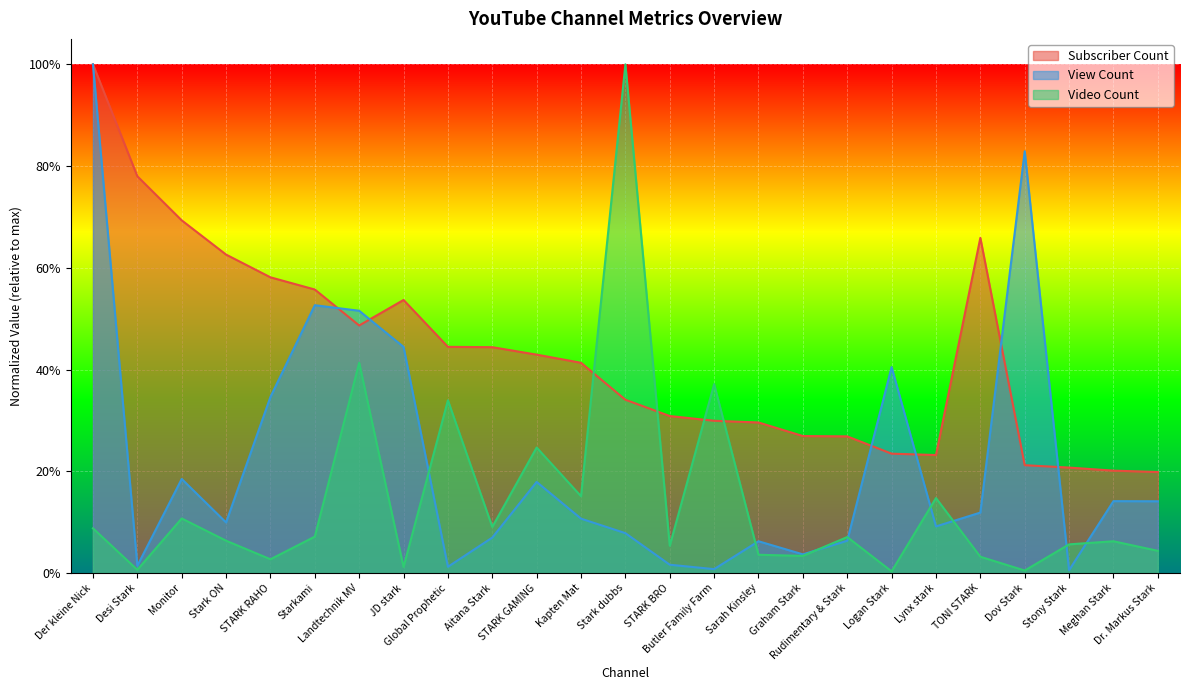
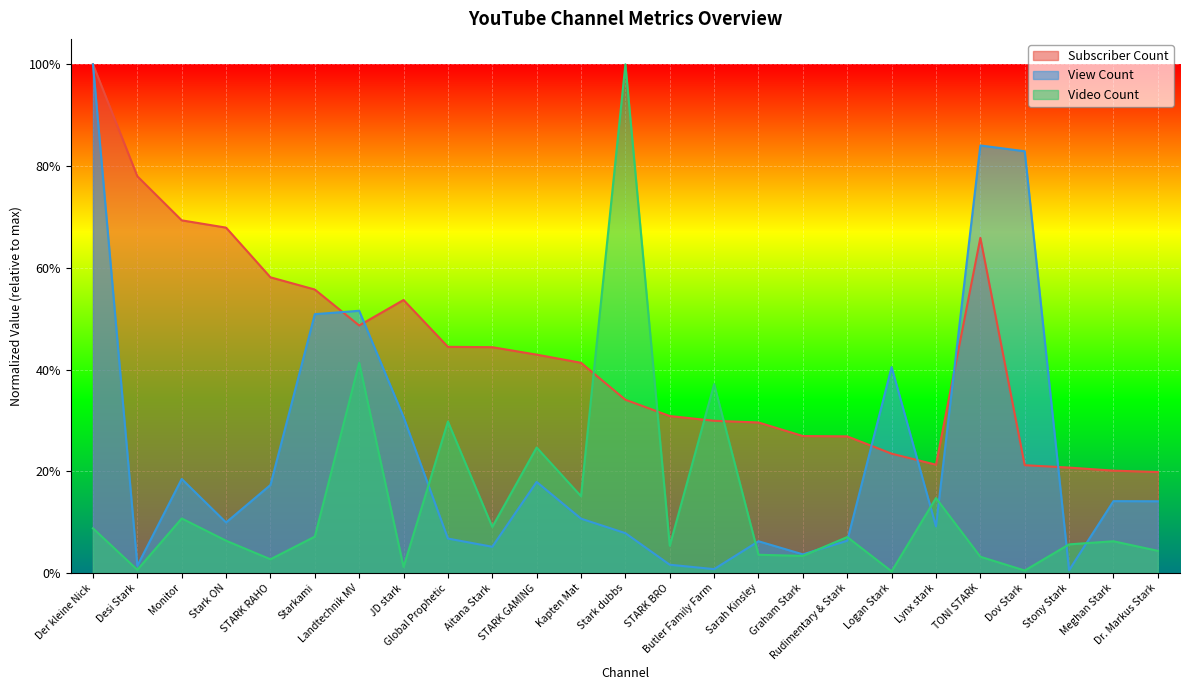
Subscriber Count, Stark ON: 63% -> 68%
View Count, STARK RAHO: 35% -> 17%
View Count, Starkami: 53% -> 51%
View Count, JD stark: 44% -> 31%
View Count, Global Prophetic: 1% -> 7%
Video Count, Global Prophetic: 34% -> 30%
View Count, Aitana Stark: 7% -> 5%
Subscriber Count, Lynx stark: 23% -> 21%
View Count, TONI STARK: 12% -> 84%
